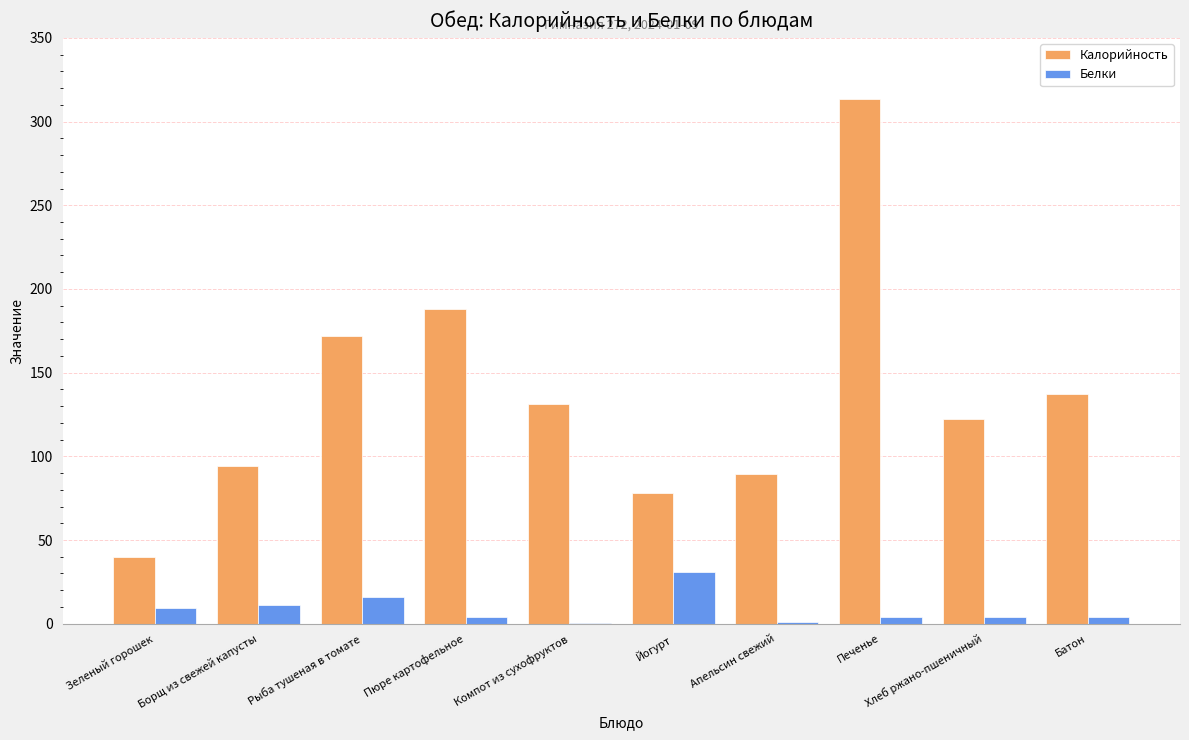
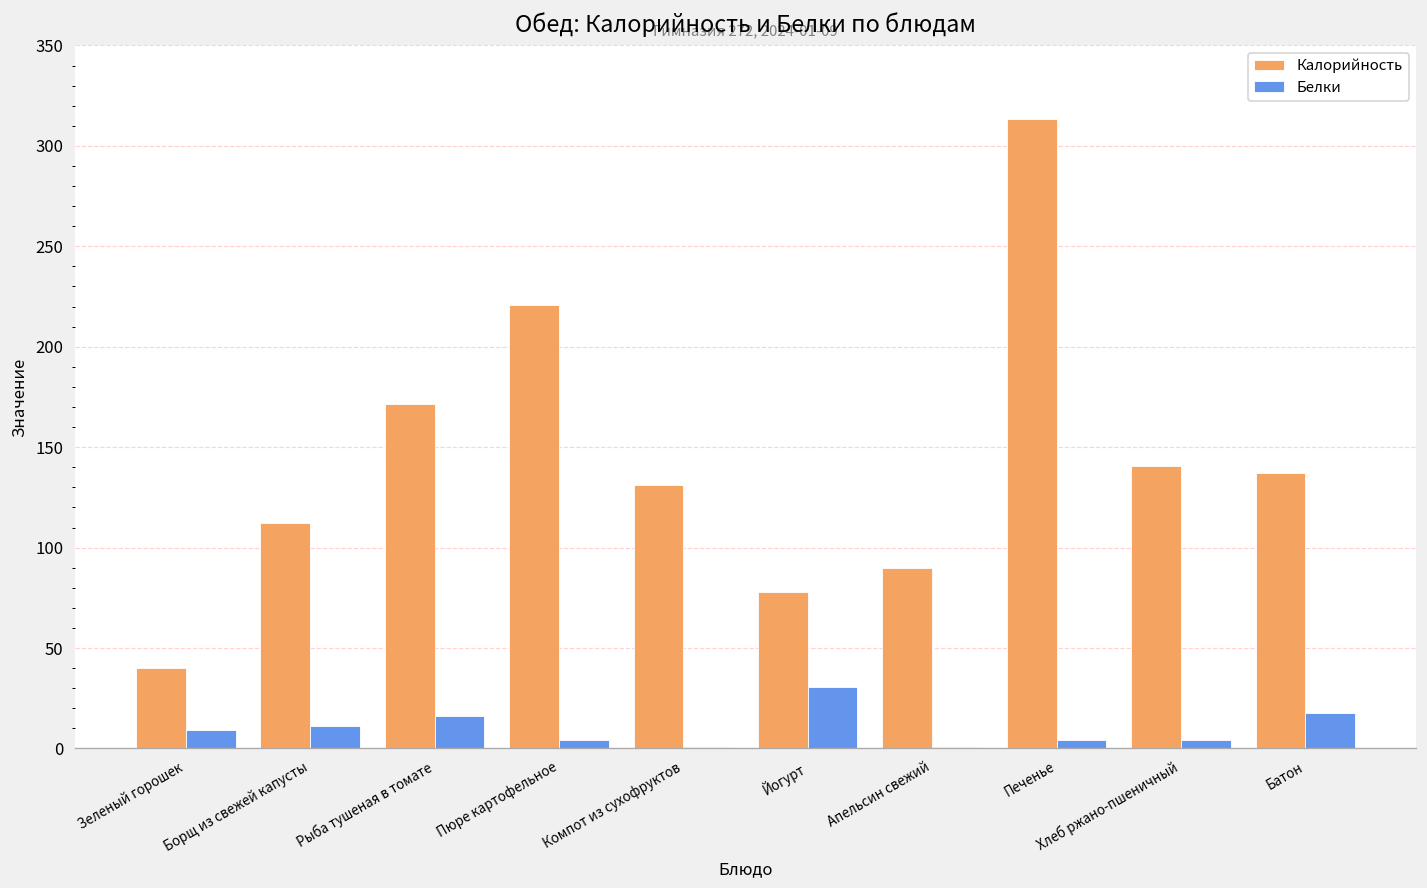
Калорийность, Борщ из свежей капусты: 94 -> 112
Калорийность, Пюре картофельное: 188 -> 221
Калорийность, Хлеб ржано-пшеничный: 122 -> 141
Белки, Батон: 4 -> 18
